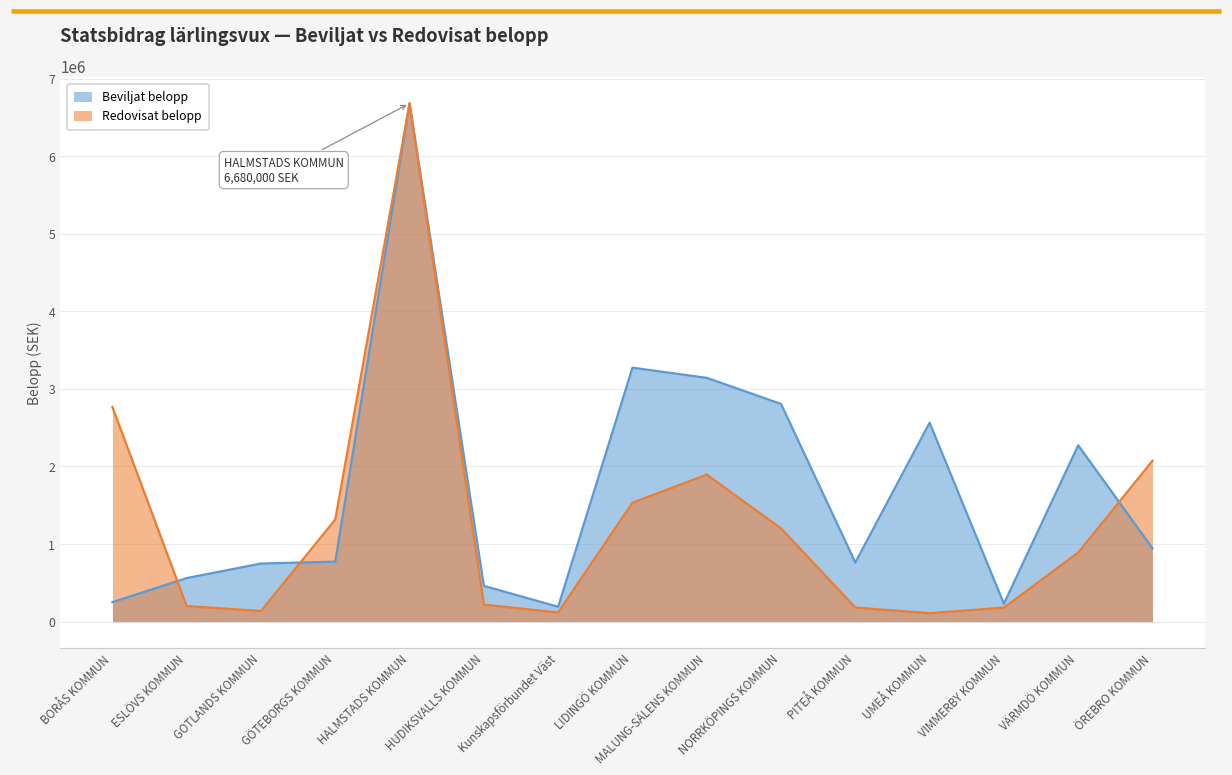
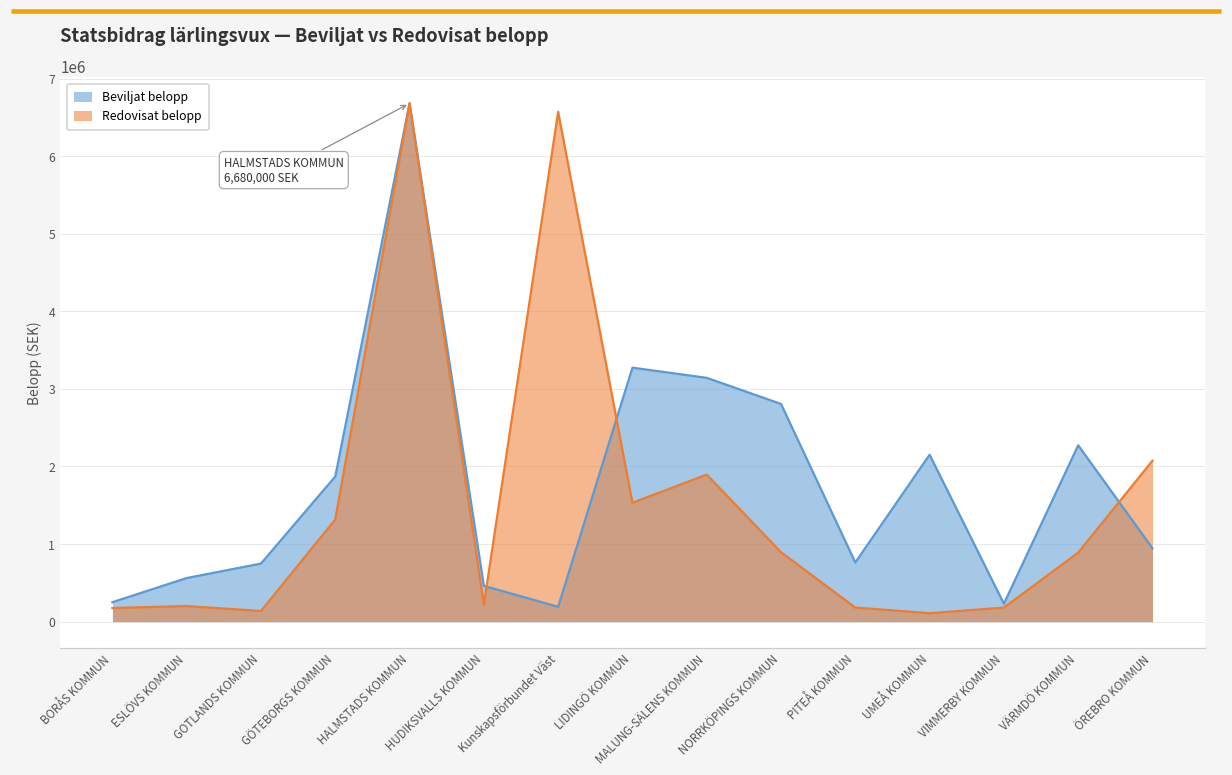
Redovisat belopp, BORÅS KOMMUN: 2800000 -> 200000
Beviljat belopp, GÖTEBORGS KOMMUN: 800000 -> 1900000
Redovisat belopp, Kunskapsförbundet Väst: 100000 -> 6600000
Redovisat belopp, NORRKÖPINGS KOMMUN: 1200000 -> 900000
Beviljat belopp, UMEÅ KOMMUN: 2600000 -> 2200000
